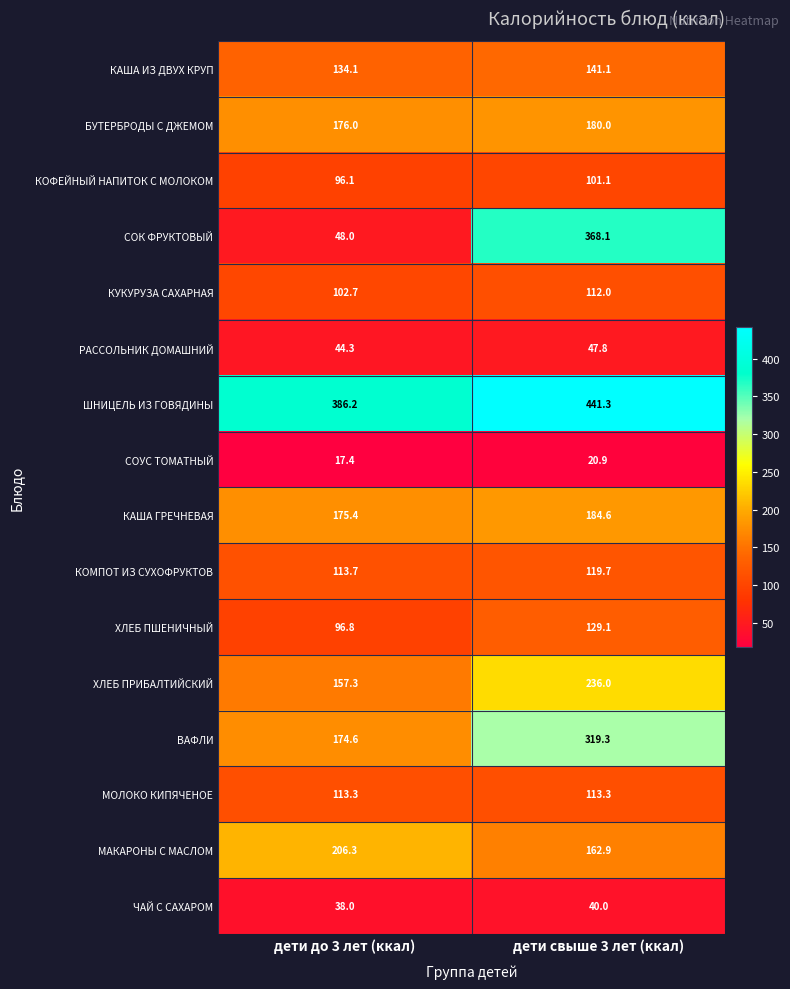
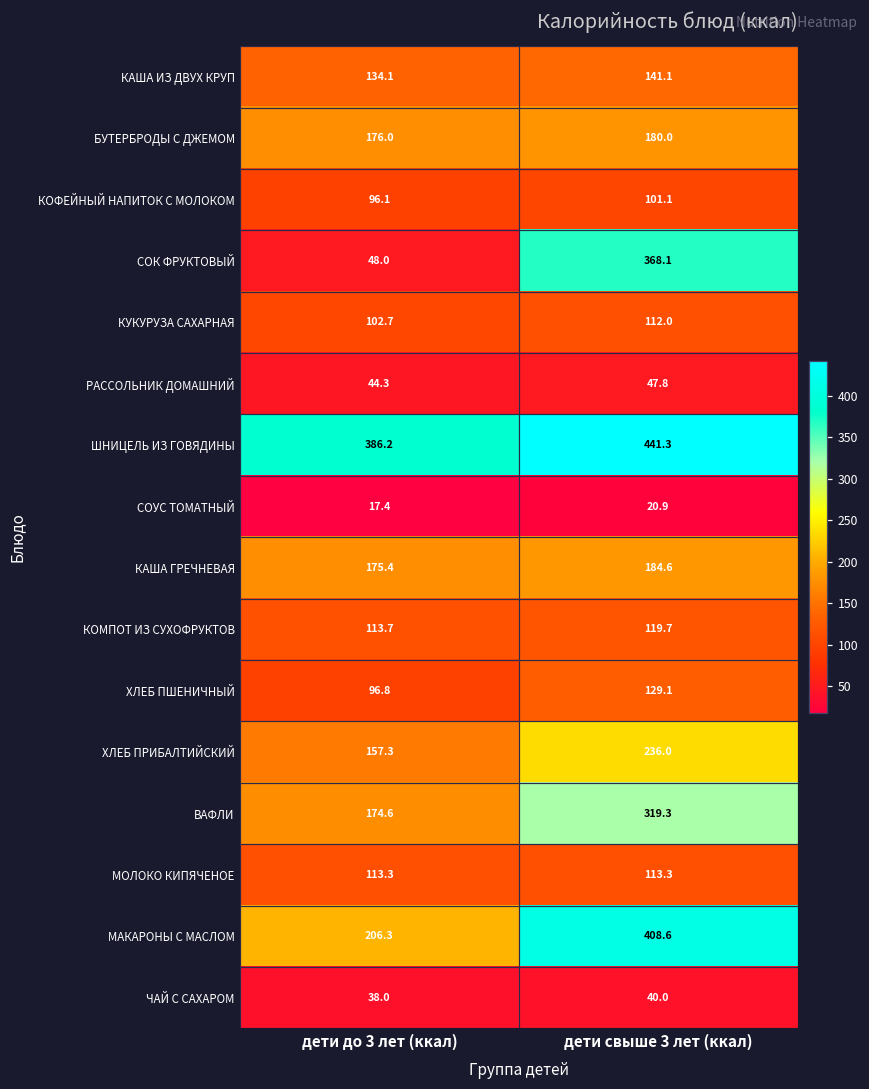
МАКАРОНЫ С МАСЛОМ, дети свыше 3 лет (ккал): 162.9 -> 408.6
